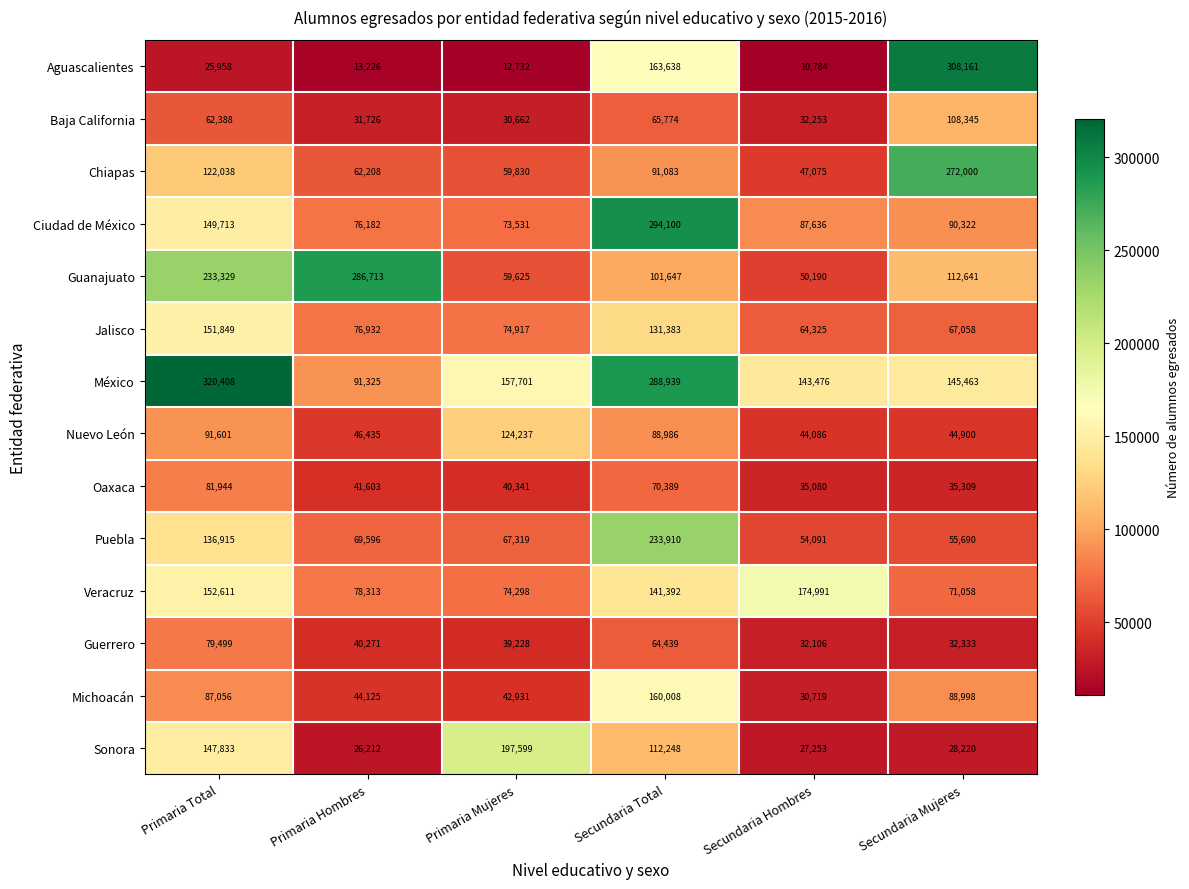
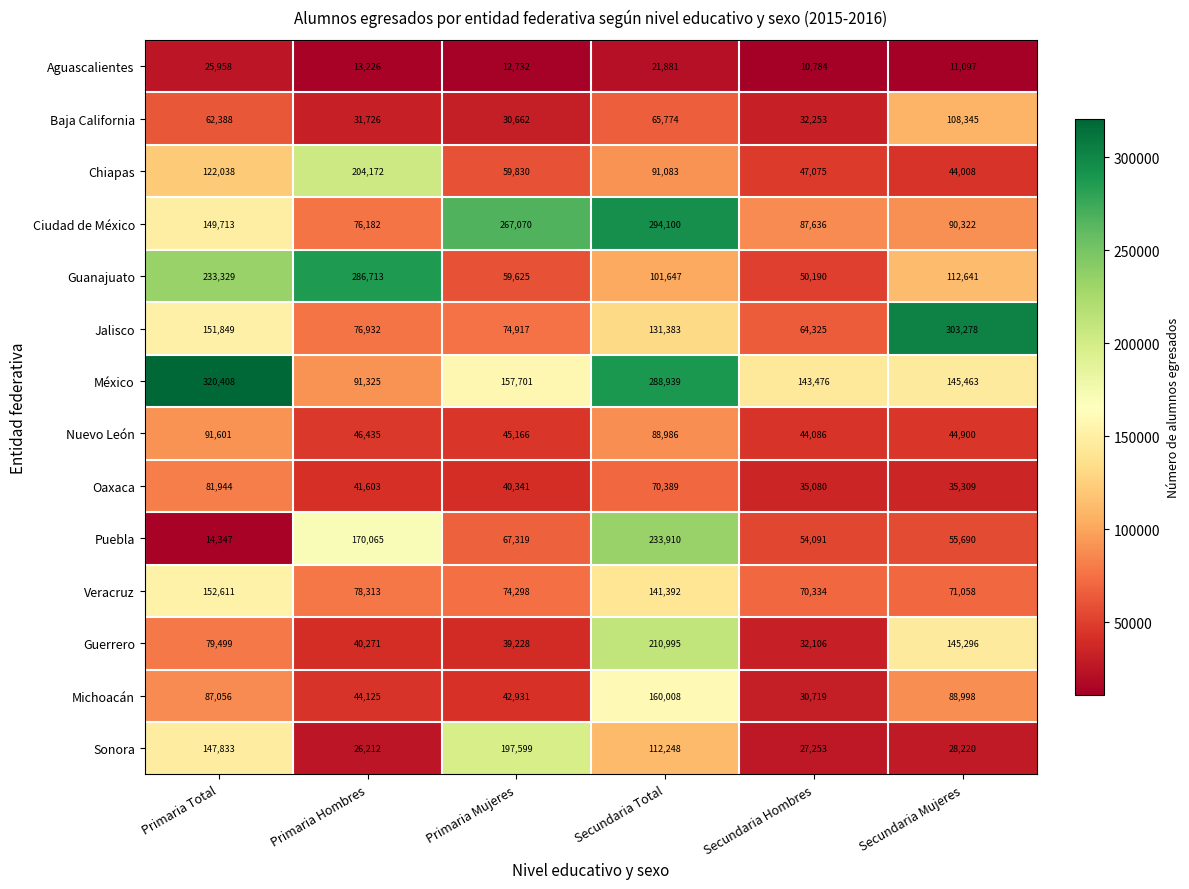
Aguascalientes, Secundaria Total: 163,638 -> 21,881
Aguascalientes, Secundaria Mujeres: 308,161 -> 11,097
Chiapas, Primaria Hombres: 62,208 -> 204,172
Chiapas, Secundaria Mujeres: 272,000 -> 44,008
Ciudad de México, Primaria Mujeres: 73,531 -> 267,070
Jalisco, Secundaria Mujeres: 67,058 -> 303,278
Nuevo León, Primaria Mujeres: 124,237 -> 45,166
Puebla, Primaria Total: 136,915 -> 14,347
Puebla, Primaria Hombres: 69,596 -> 170,065
Veracruz, Secundaria Hombres: 174,991 -> 70,334
Guerrero, Secundaria Total: 64,439 -> 210,995
Guerrero, Secundaria Mujeres: 32,333 -> 145,296
